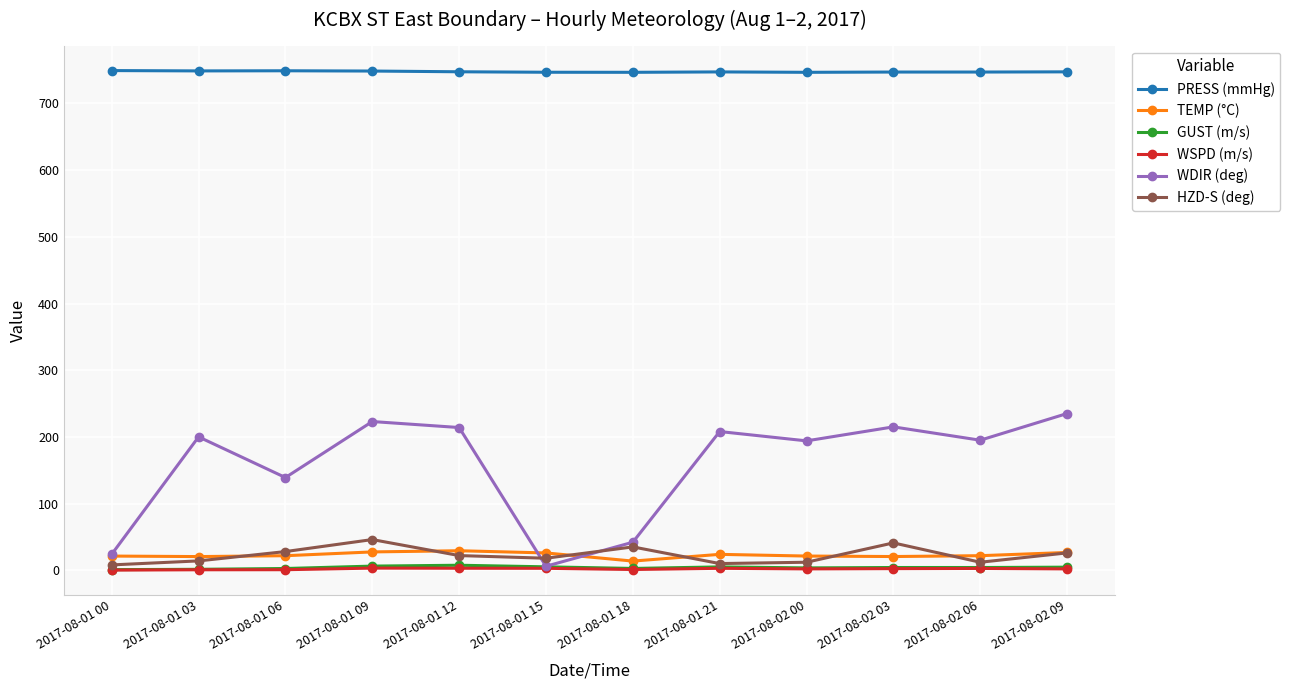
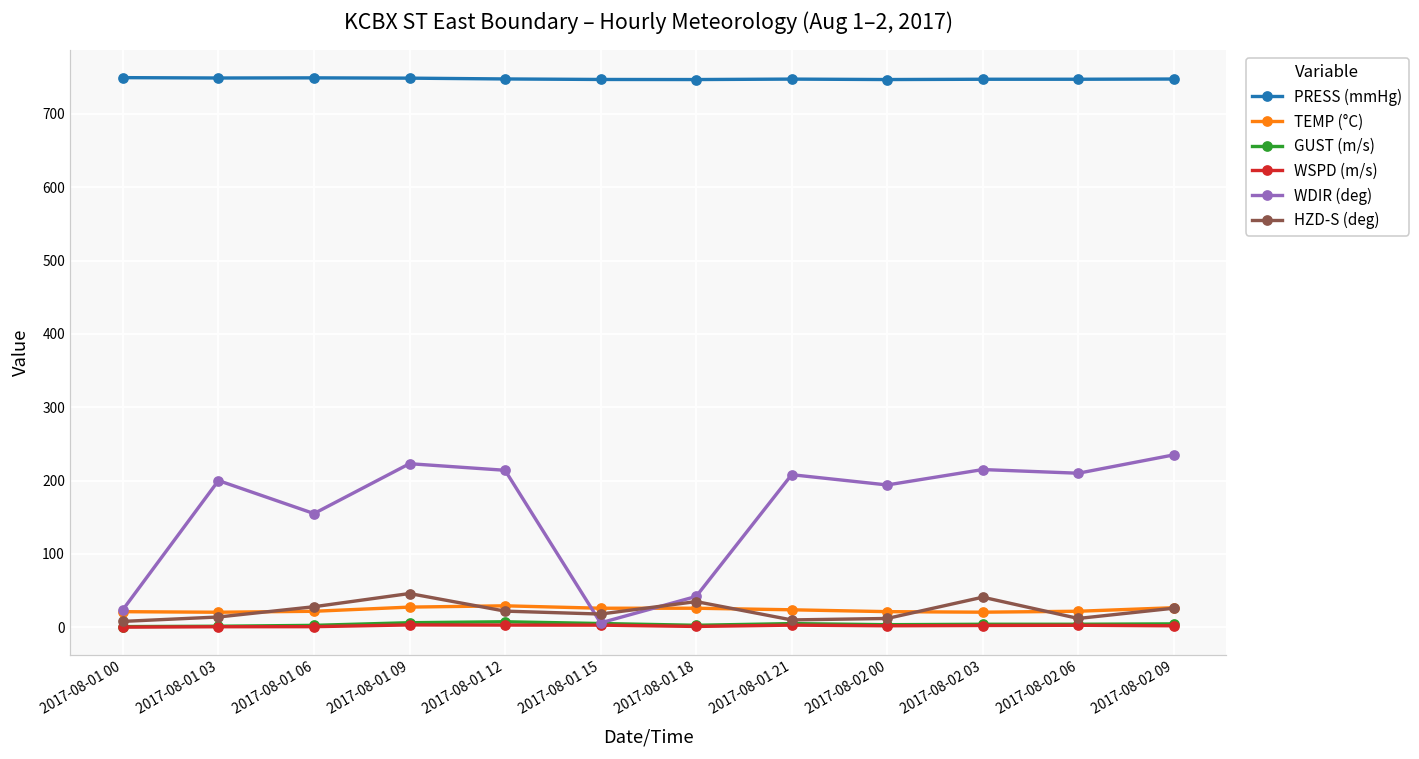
WDIR (deg), 2017-08-01 06: 140 -> 160
TEMP (°C), 2017-08-01 18: 10 -> 30
WDIR (deg), 2017-08-02 06: 200 -> 210
